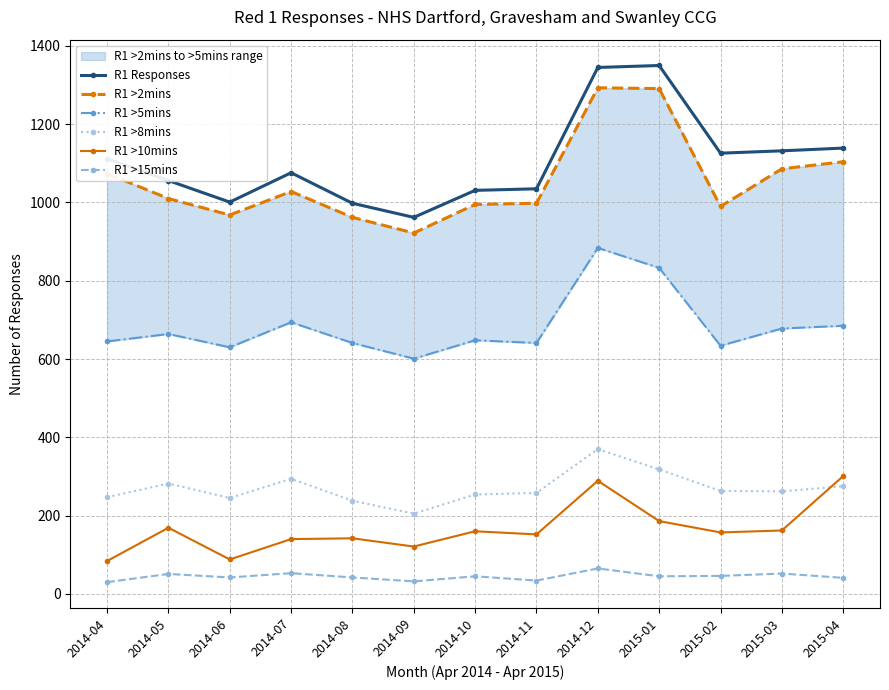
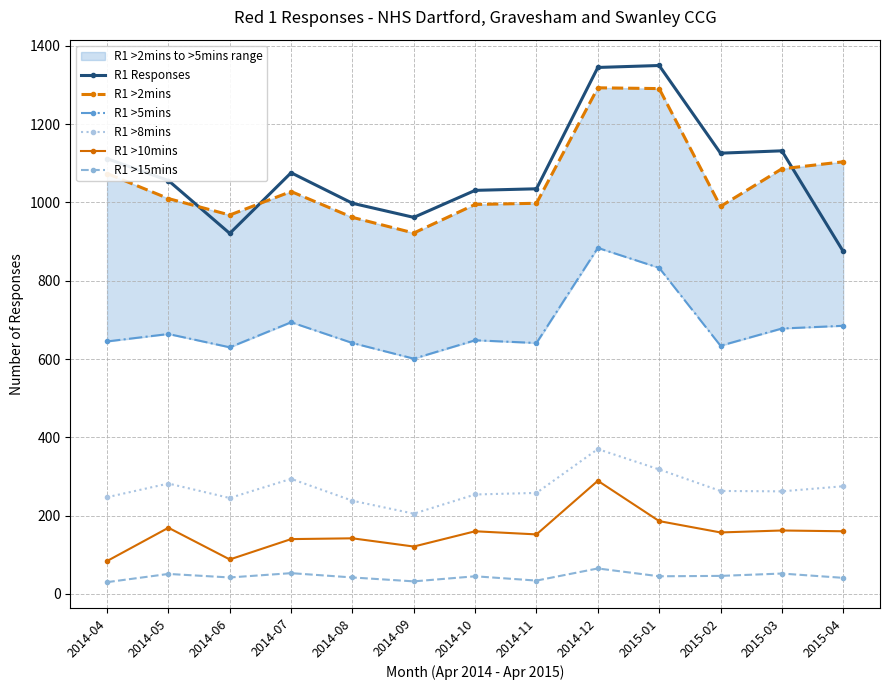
R1 Responses, 2014-06: 1000 -> 920
R1 Responses, 2015-04: 1140 -> 880
R1 >10mins, 2015-04: 300 -> 160
